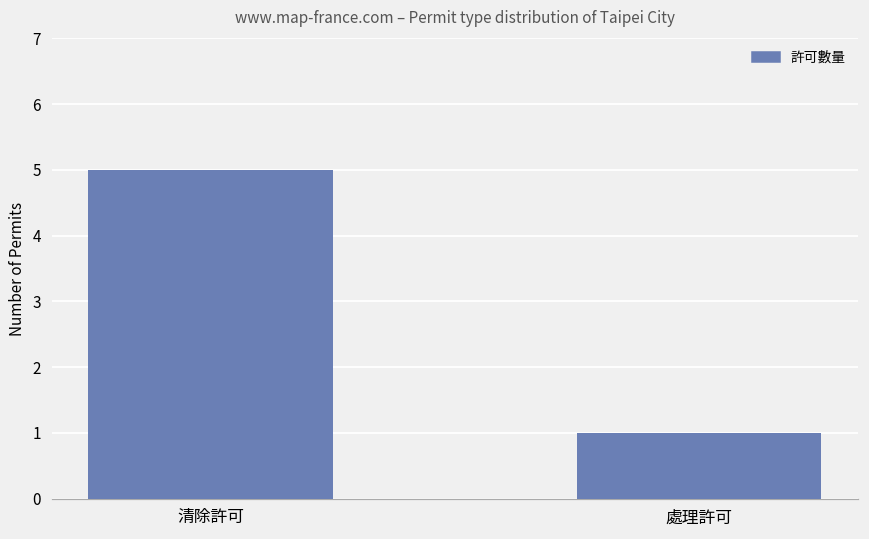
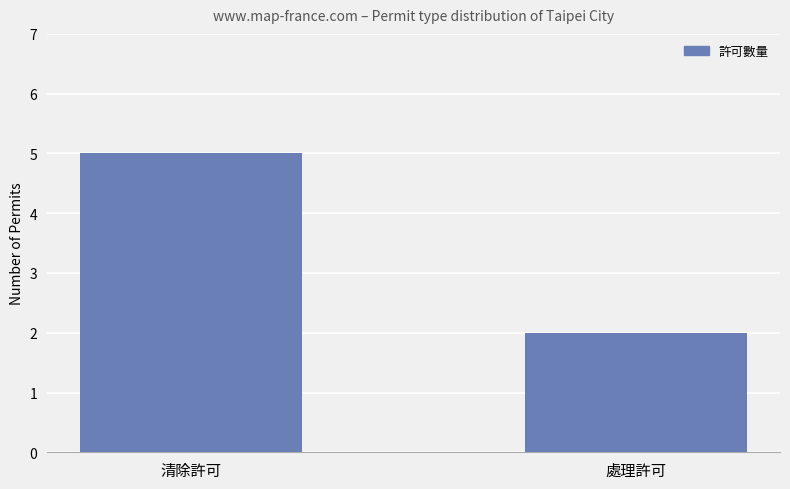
處理許可: 1 -> 2
